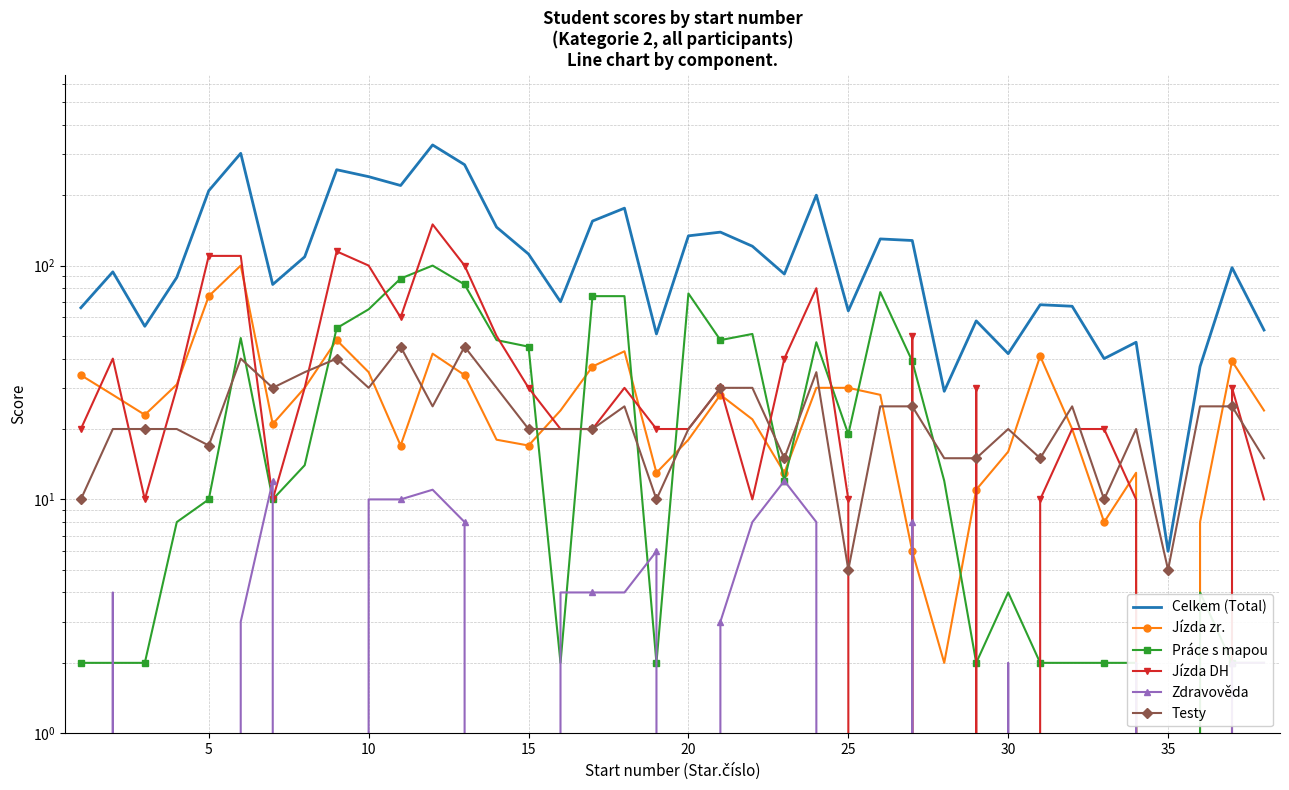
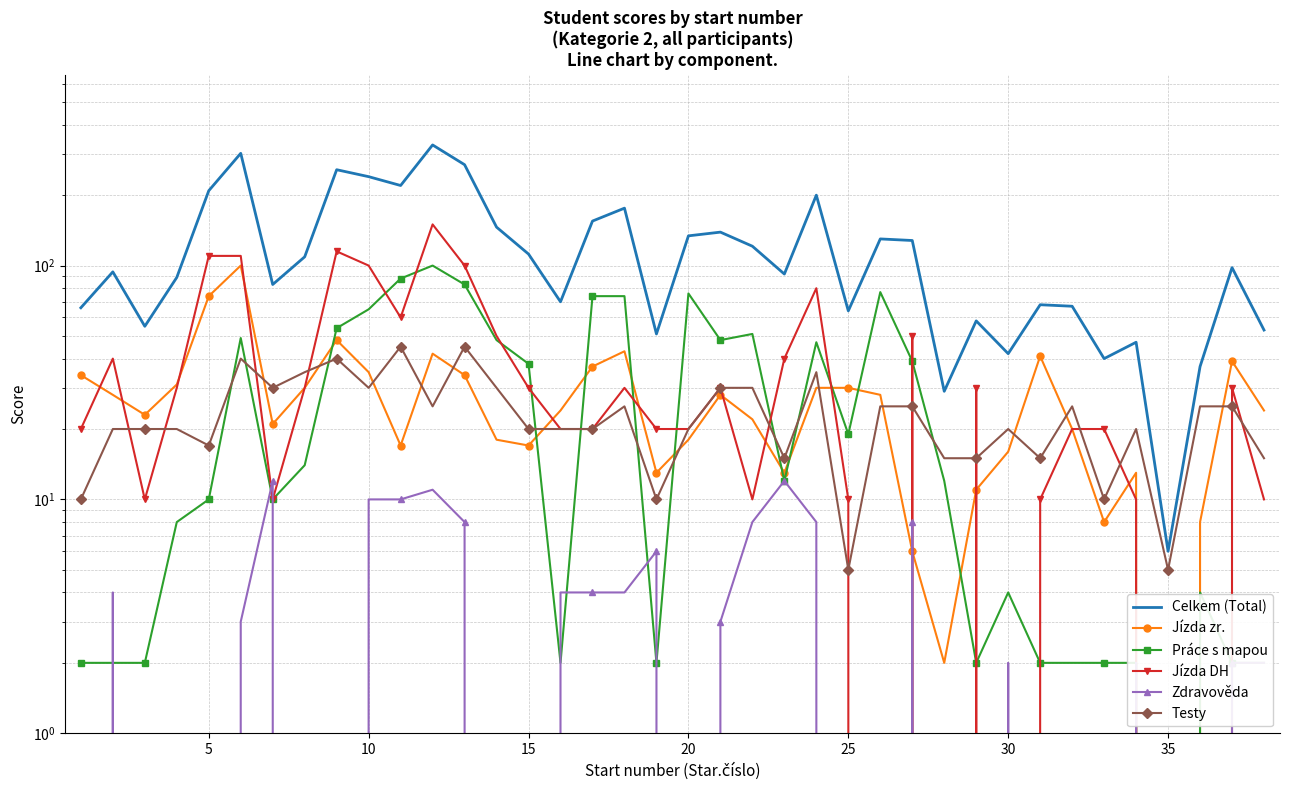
Práce s mapou, 15: 45 -> 38
